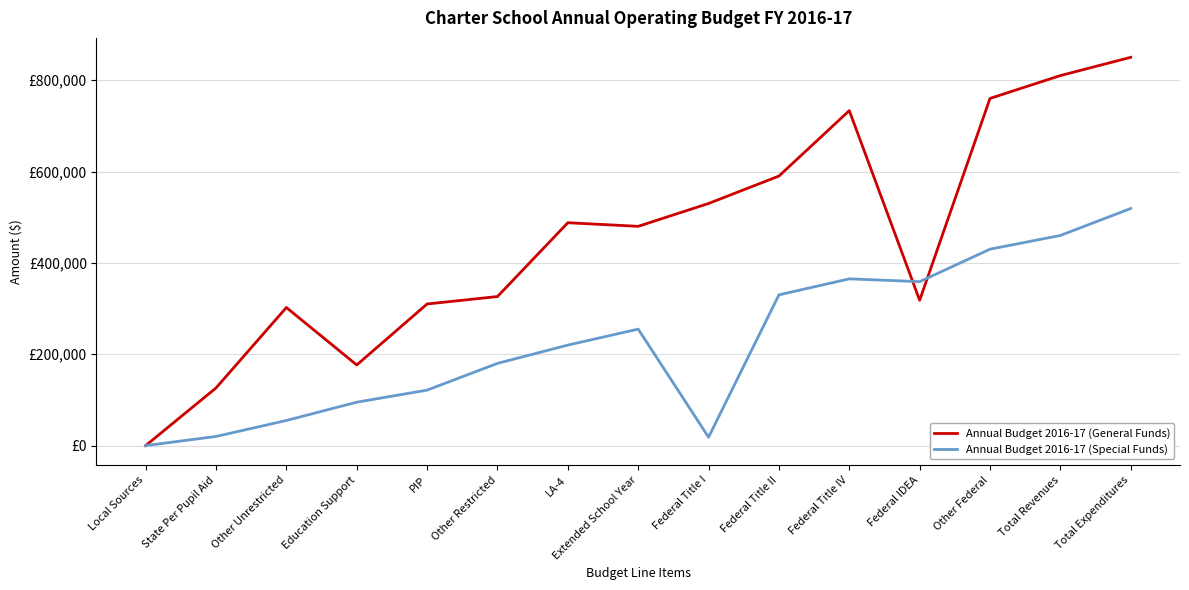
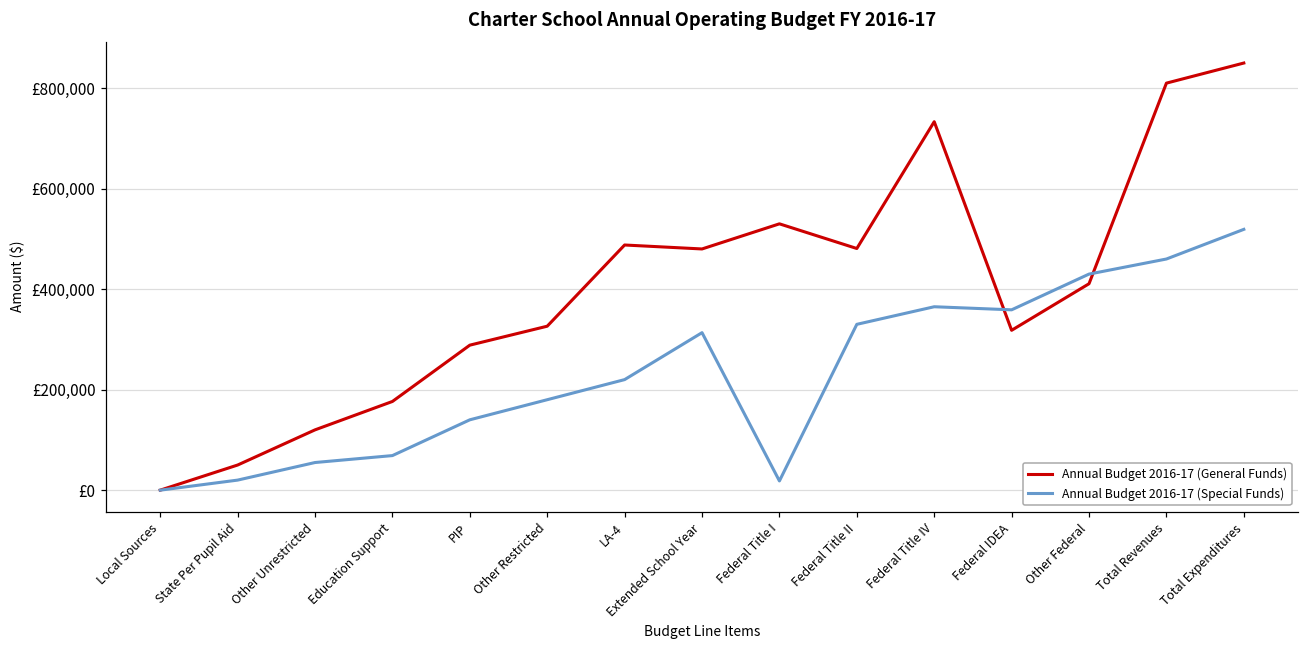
Annual Budget 2016-17 (General Funds), State Per Pupil Aid: £130,000 -> £50,000
Annual Budget 2016-17 (General Funds), Other Unrestricted: £300,000 -> £120,000
Annual Budget 2016-17 (Special Funds), Education Support: £100,000 -> £70,000
Annual Budget 2016-17 (General Funds), PIP: £310,000 -> £290,000
Annual Budget 2016-17 (Special Funds), PIP: £120,000 -> £140,000
Annual Budget 2016-17 (Special Funds), Extended School Year: £260,000 -> £310,000
Annual Budget 2016-17 (General Funds), Federal Title II: £590,000 -> £480,000
Annual Budget 2016-17 (General Funds), Other Federal: £760,000 -> £410,000
